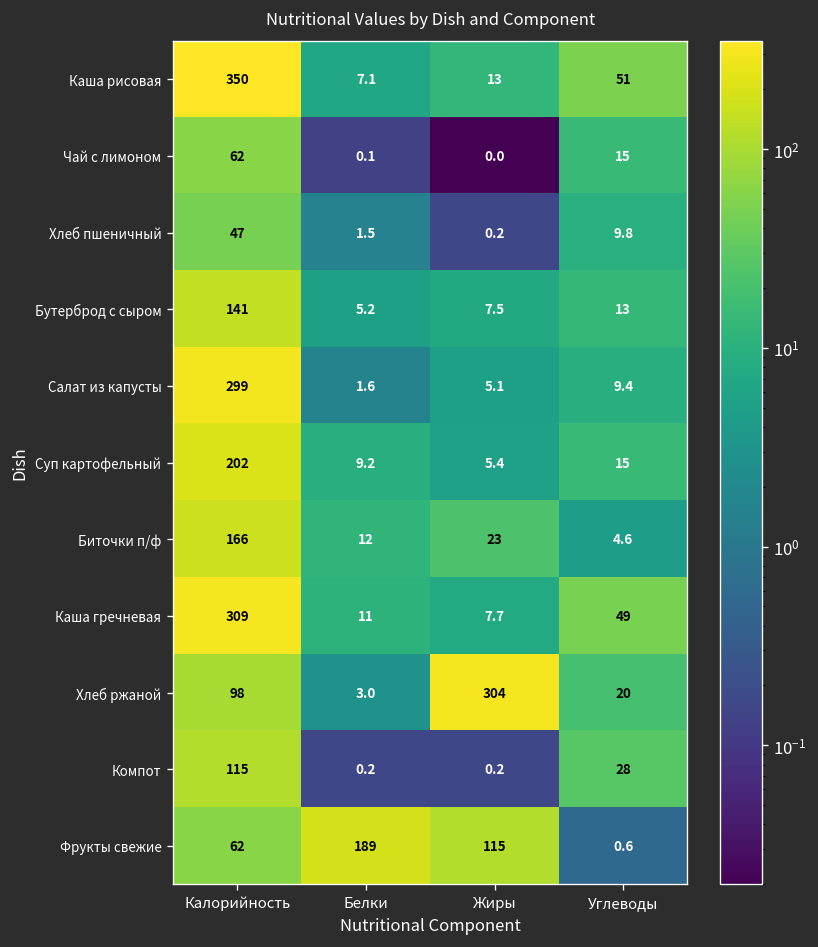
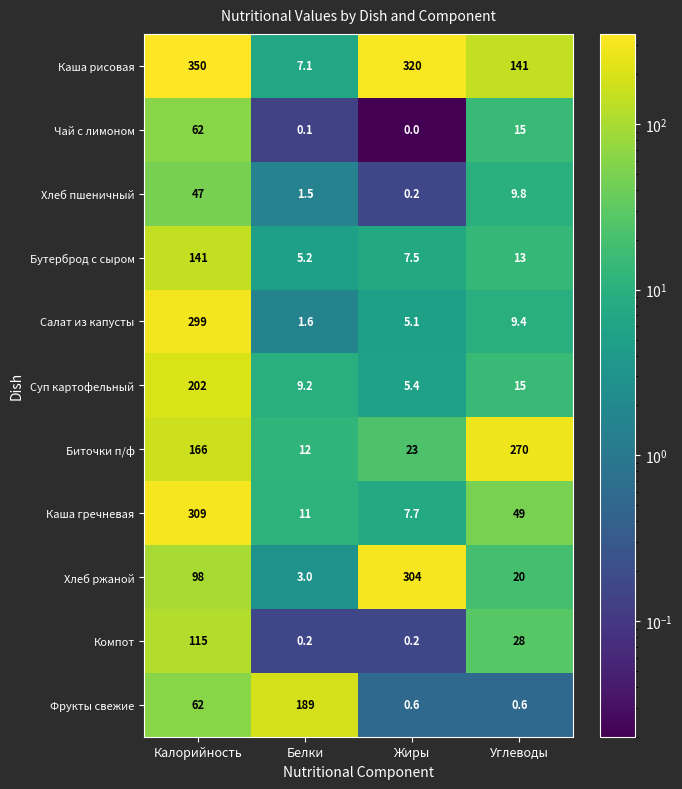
Каша рисовая, Жиры: 13 -> 320
Каша рисовая, Углеводы: 51 -> 141
Биточки п/ф, Углеводы: 4.6 -> 270
Фрукты свежие, Жиры: 115 -> 0.6
